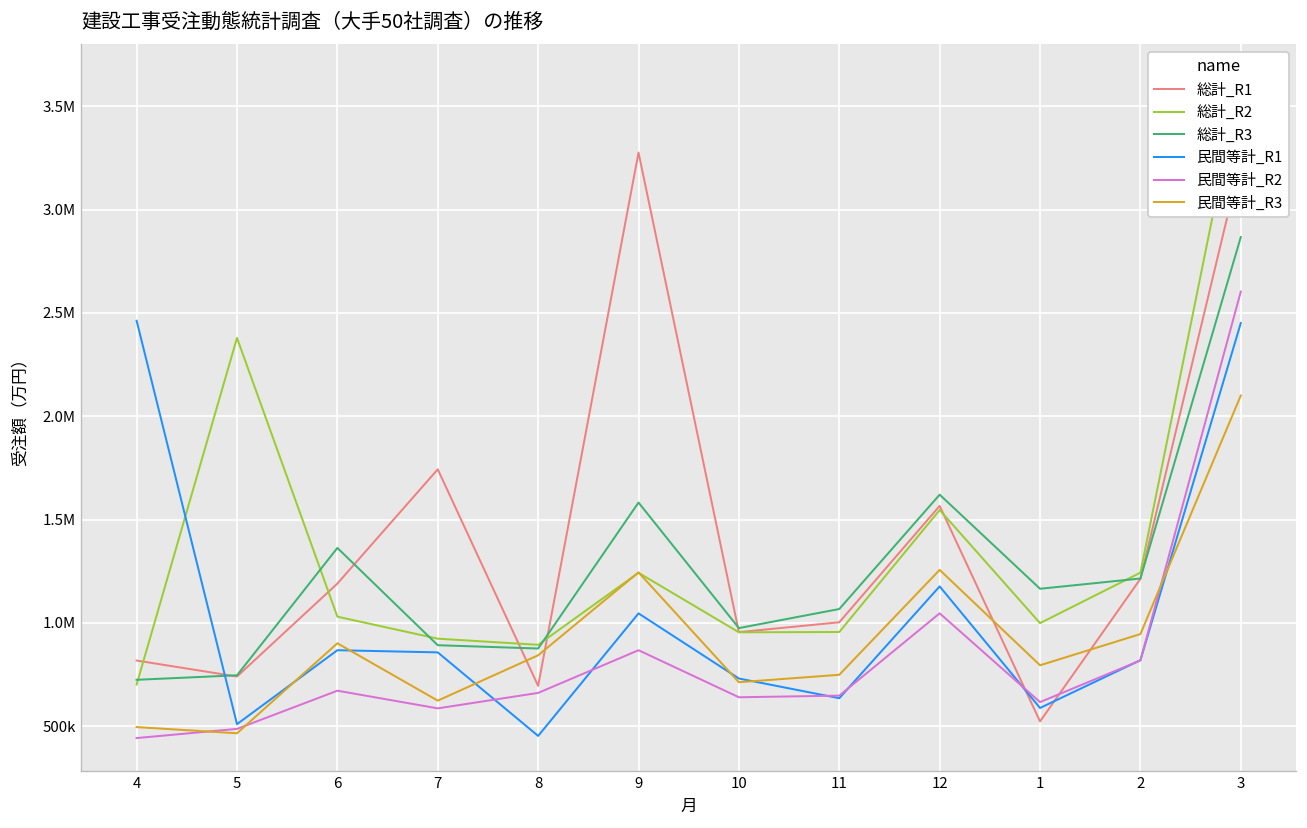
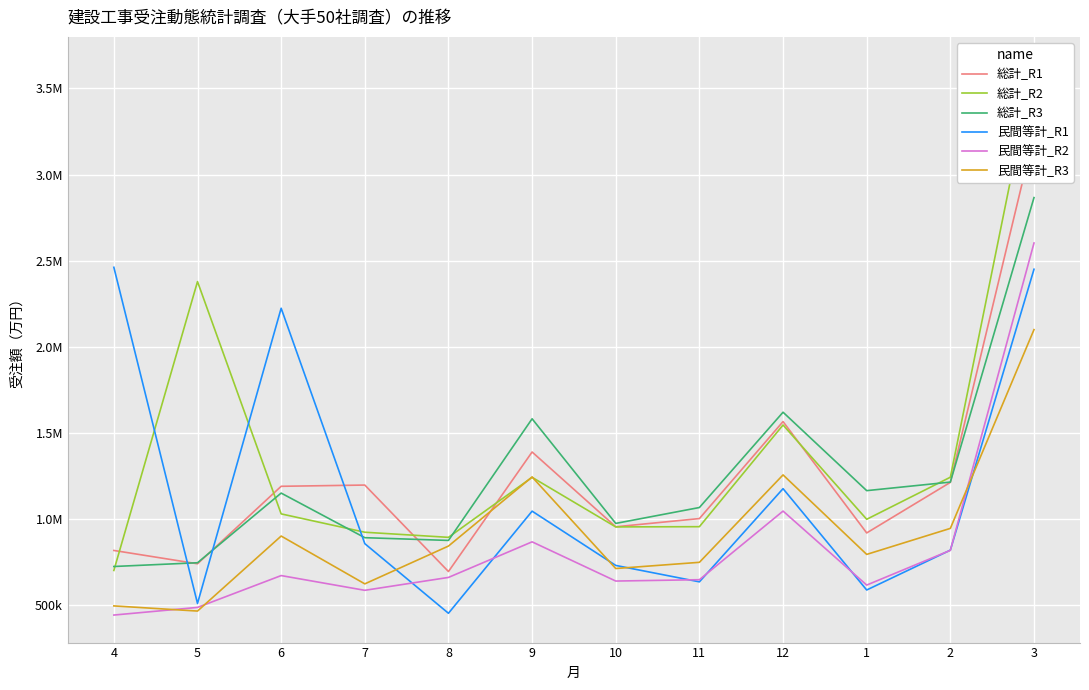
総計_R3, 6: 1360000 -> 1150000
民間等計_R1, 6: 870000 -> 2220000
総計_R1, 7: 1740000 -> 1200000
総計_R1, 9: 3280000 -> 1390000
総計_R1, 1: 520000 -> 920000
